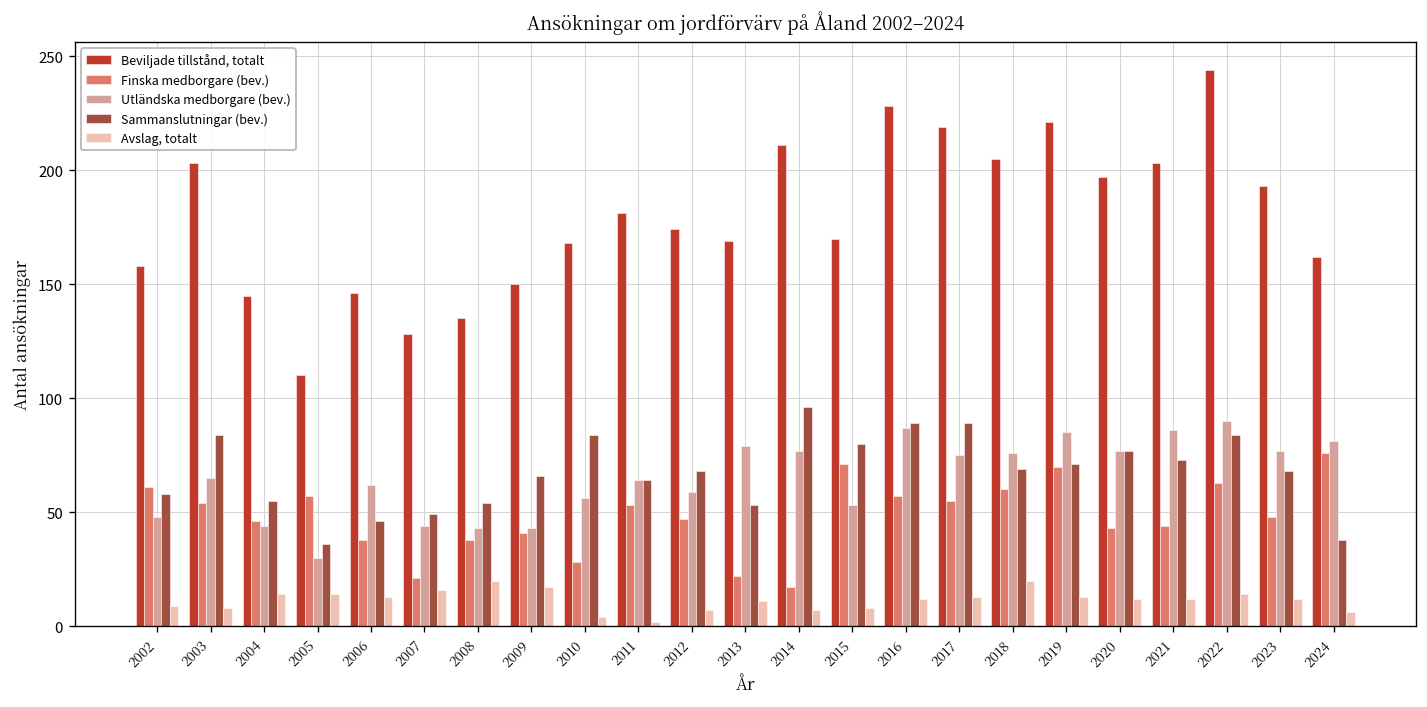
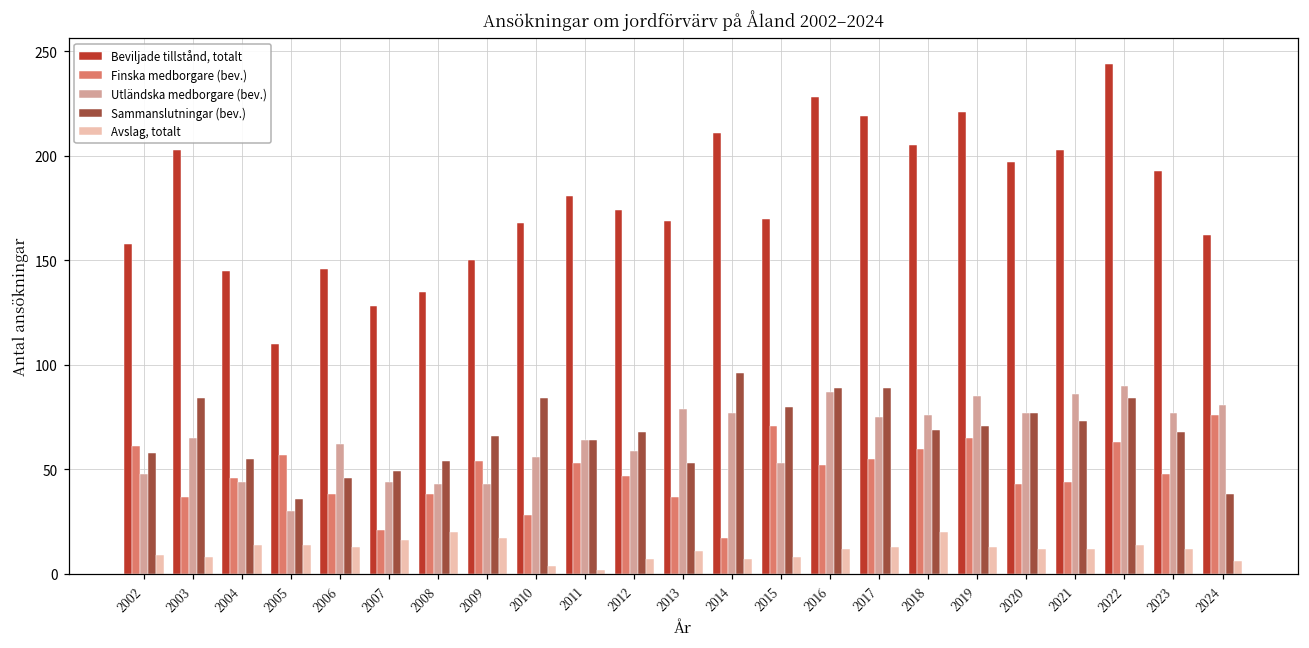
Finska medborgare (bev.), 2003: 54 -> 37
Finska medborgare (bev.), 2009: 41 -> 54
Finska medborgare (bev.), 2013: 22 -> 37
Finska medborgare (bev.), 2016: 57 -> 52
Finska medborgare (bev.), 2019: 70 -> 65
